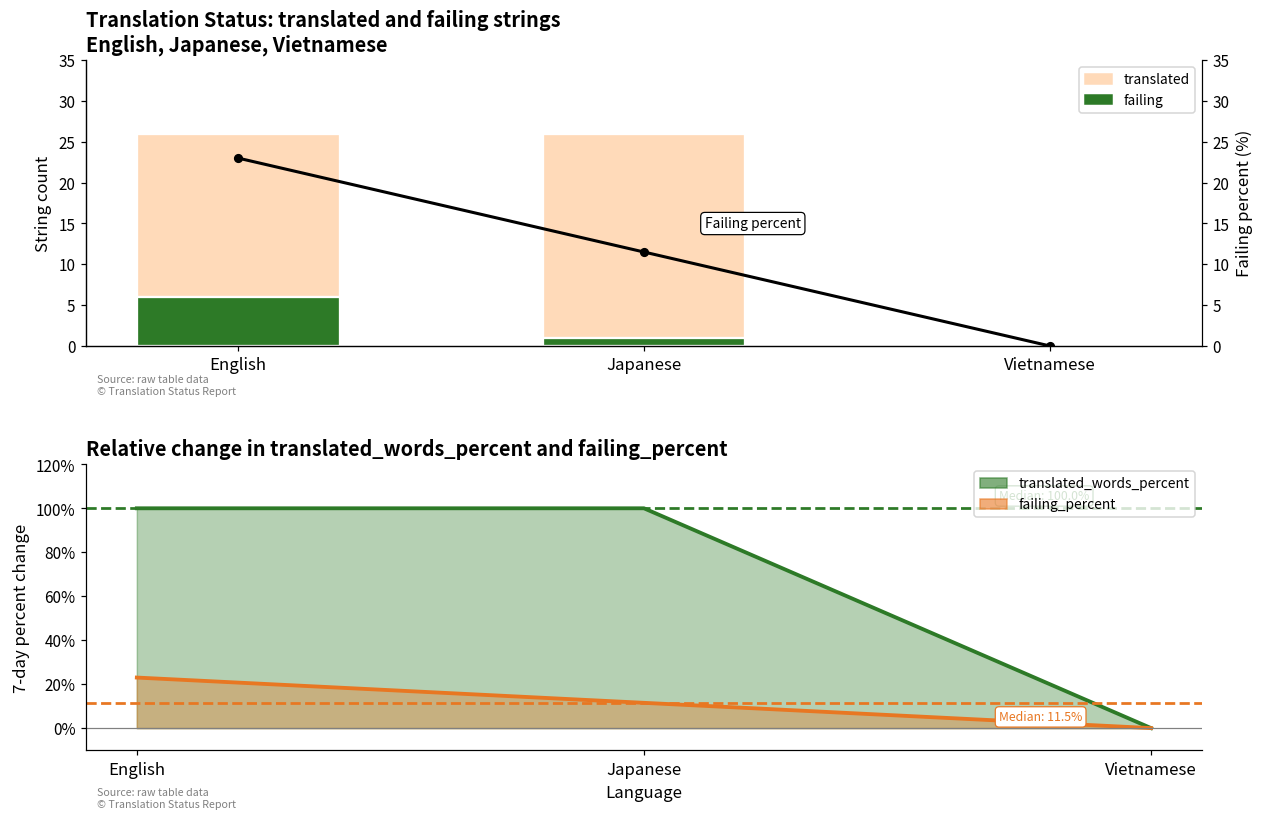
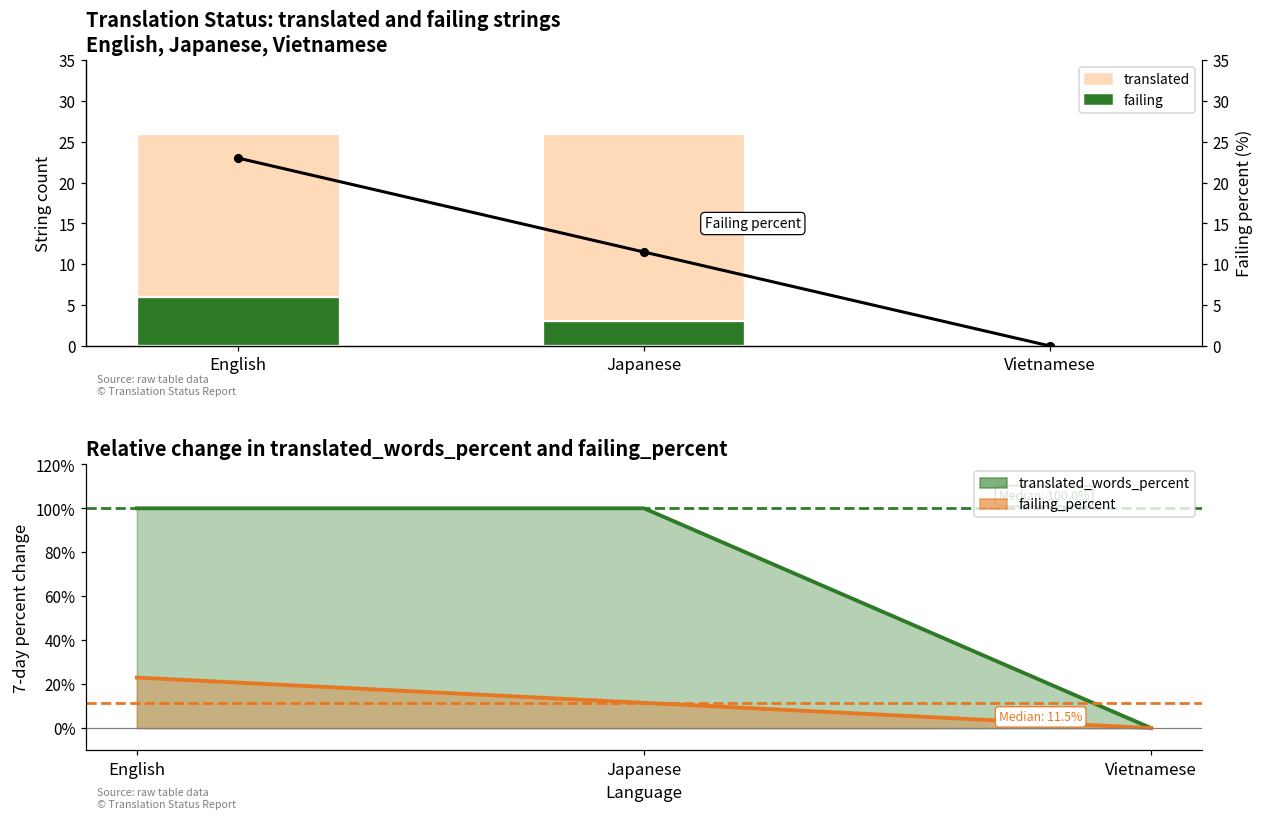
Translation Status: translated and failing strings English, Japanese, Vietnamese, failing, Japanese: 1 -> 3
